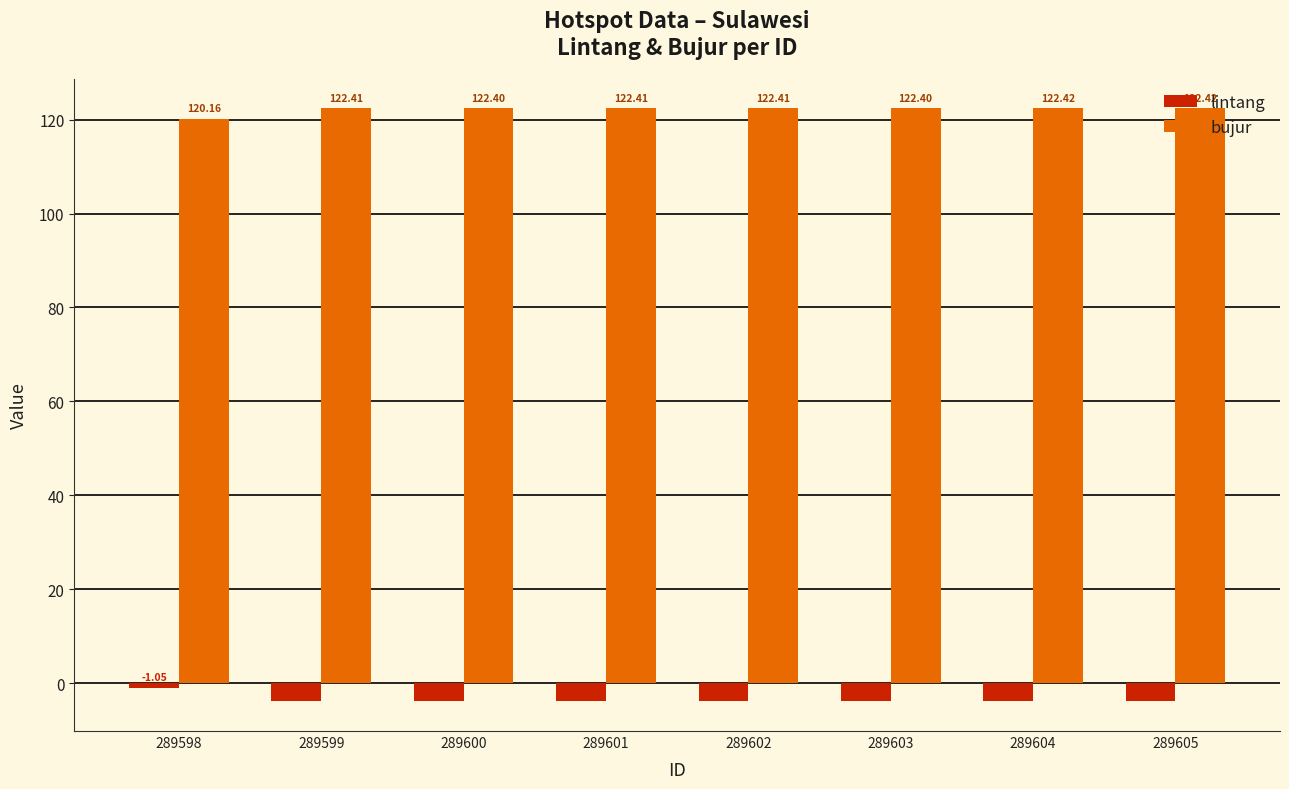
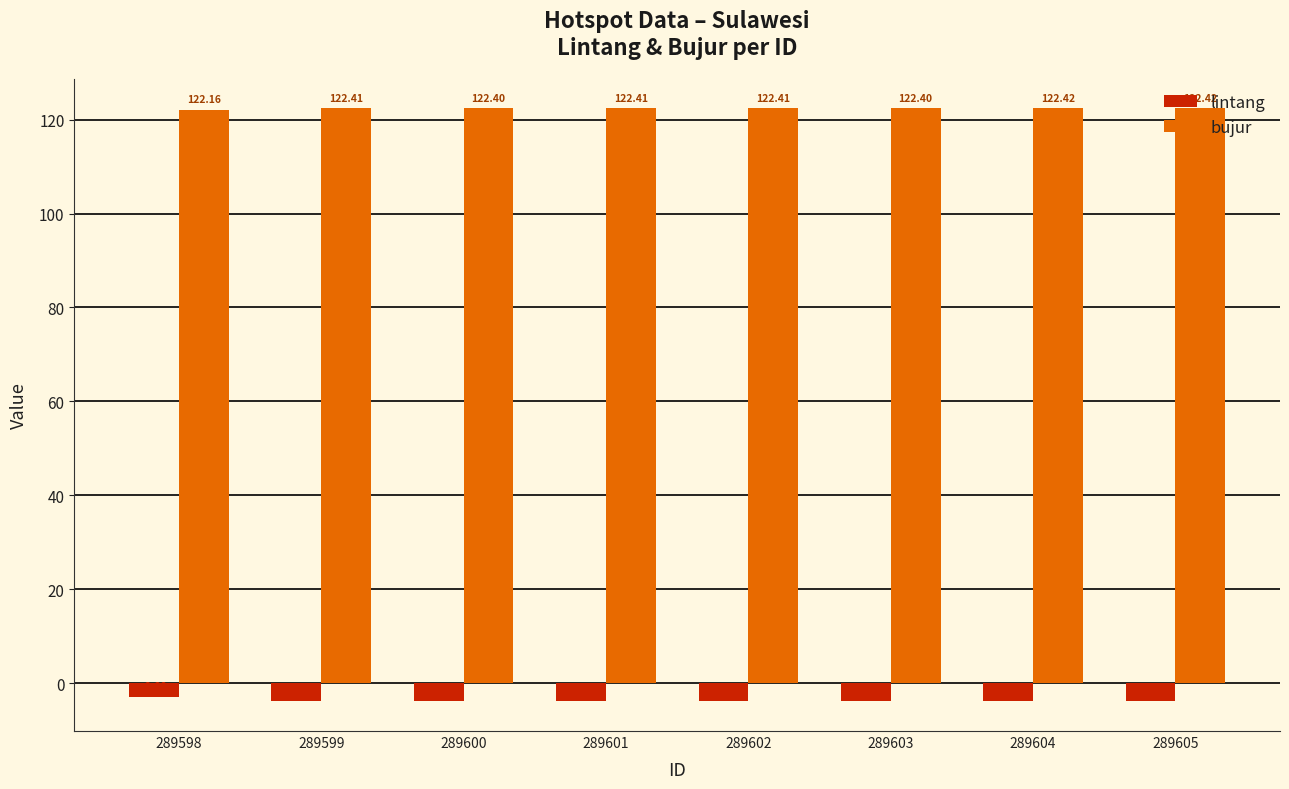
lintang, 289598: -1 -> -3
bujur, 289598: 120.16 -> 122.16
